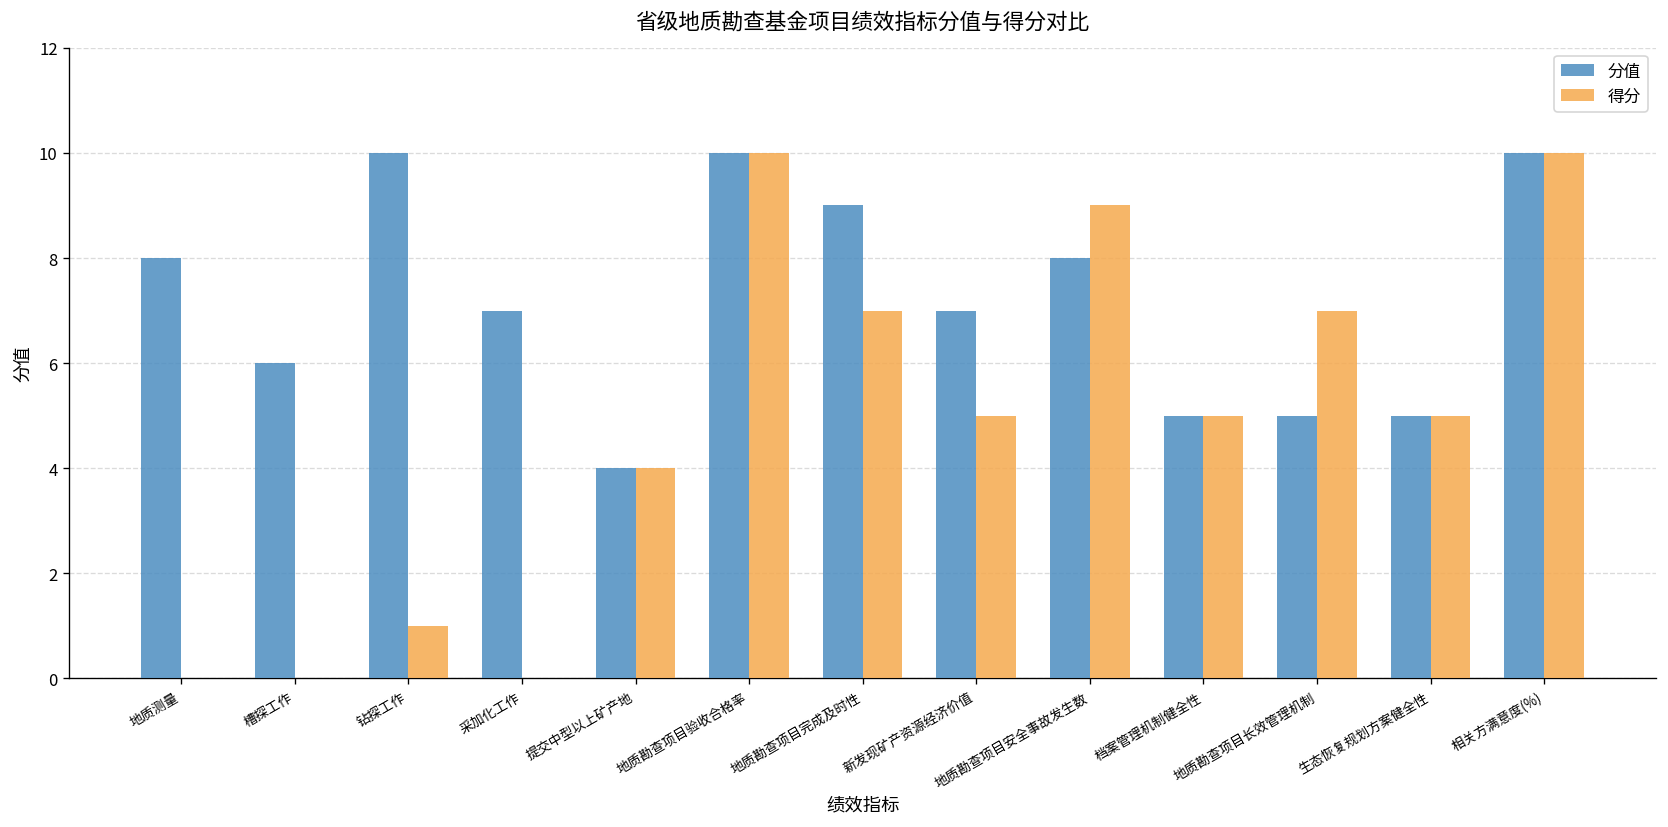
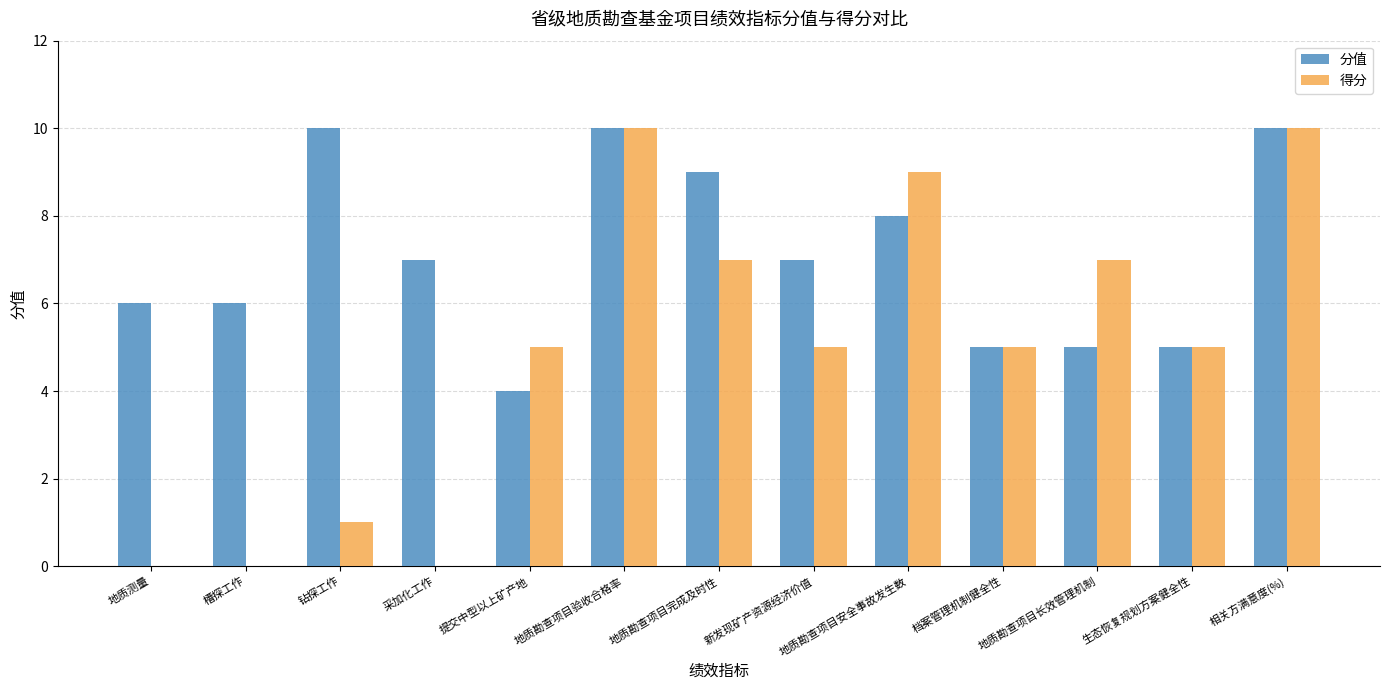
分值, 地质测量: 8 -> 6
得分, 提交中型以上矿产地: 4 -> 5
